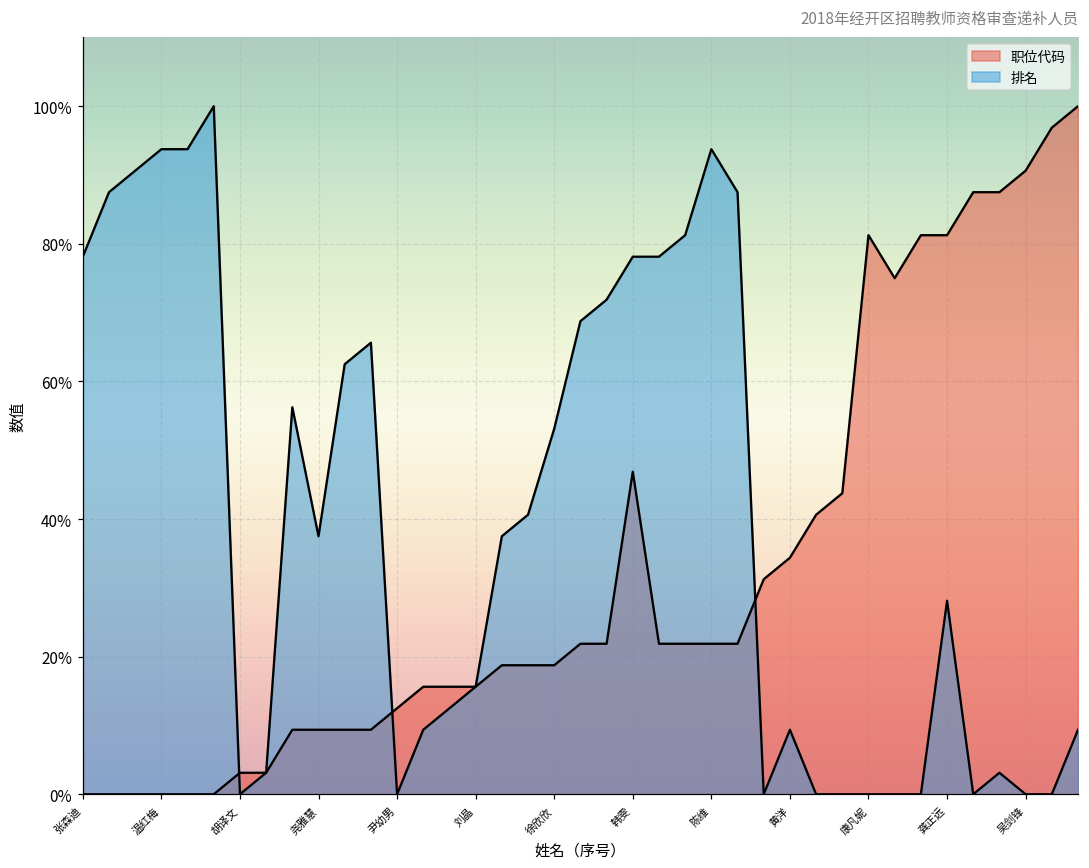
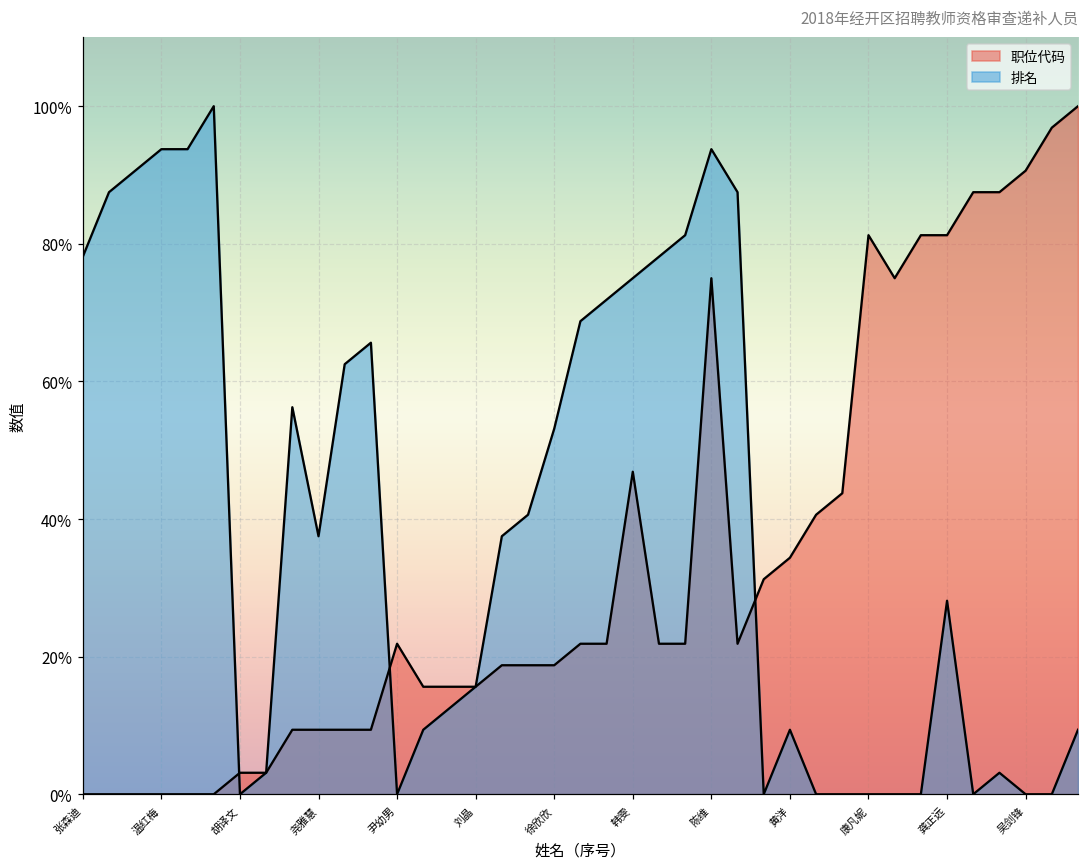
职位代码, 尹幼男: 13% -> 22%
排名, 韩雯: 78% -> 75%
职位代码, 陈维: 22% -> 75%
